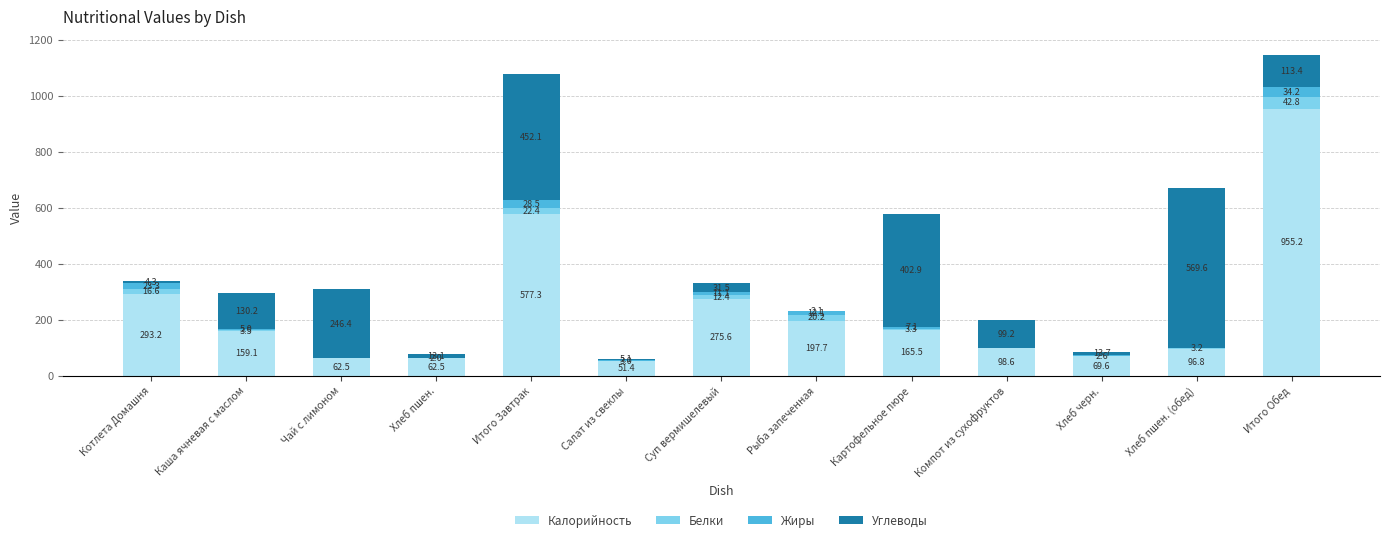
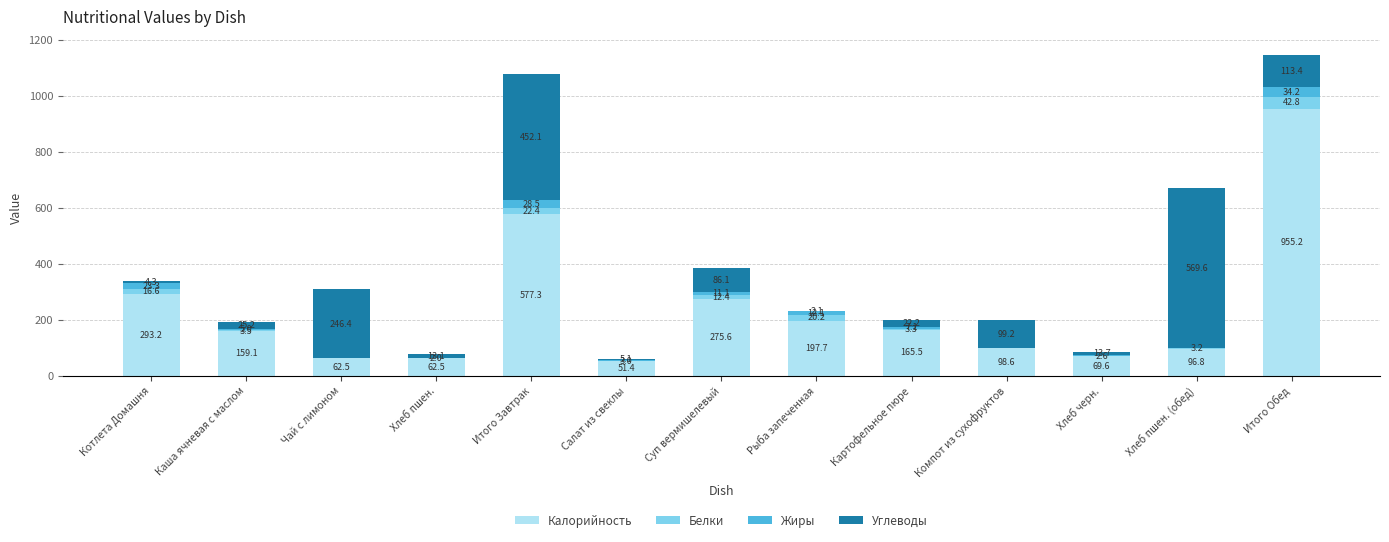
Углеводы, Каша ячневая с маслом: 130.2 -> 25.2
Углеводы, Суп вермишелевый: 31.5 -> 86.1
Углеводы, Картофельное пюре: 402.9 -> 22.2
